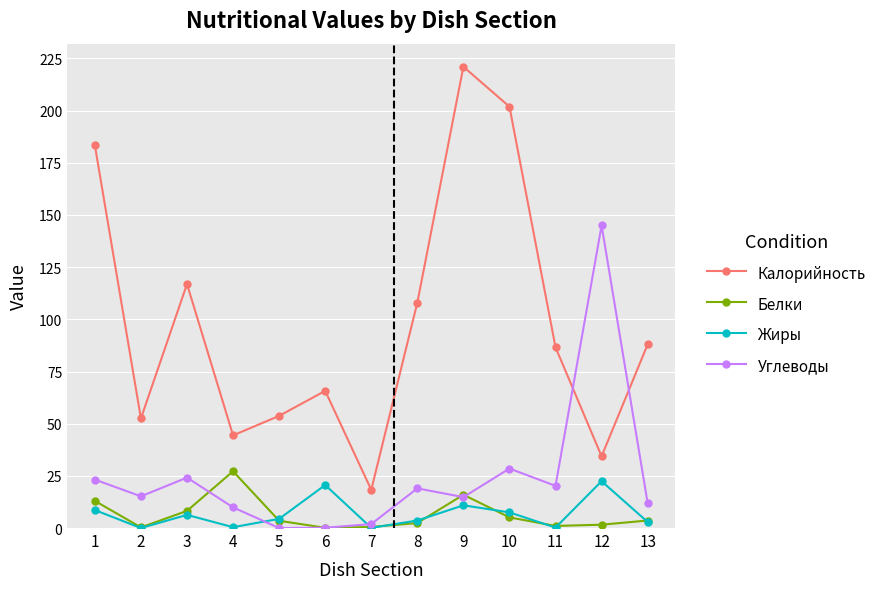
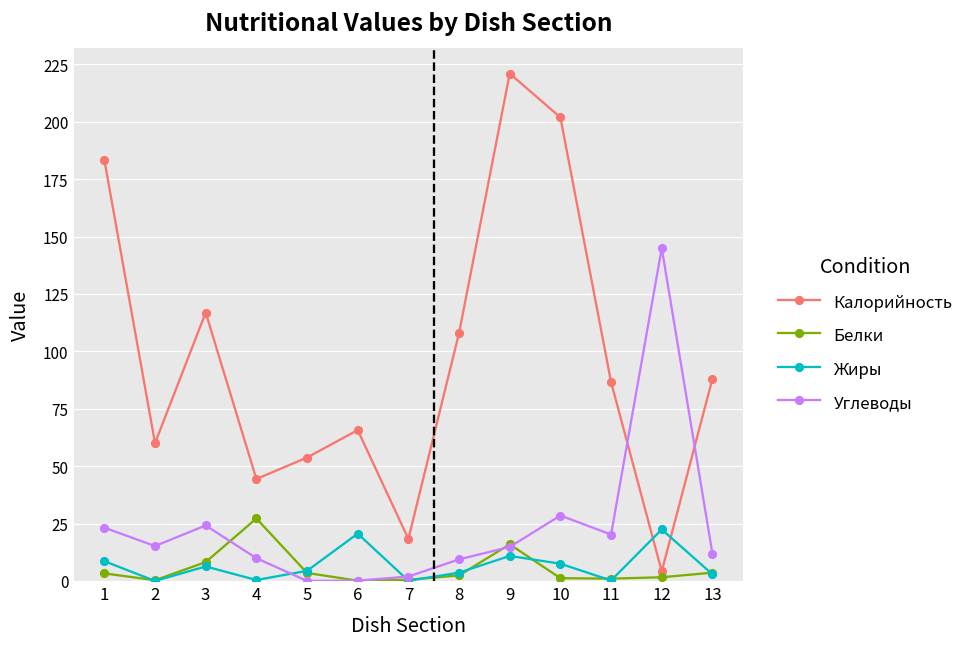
Белки, 1: 13 -> 3
Калорийность, 2: 53 -> 60
Углеводы, 8: 19 -> 9
Белки, 10: 5 -> 1
Калорийность, 12: 34 -> 4
